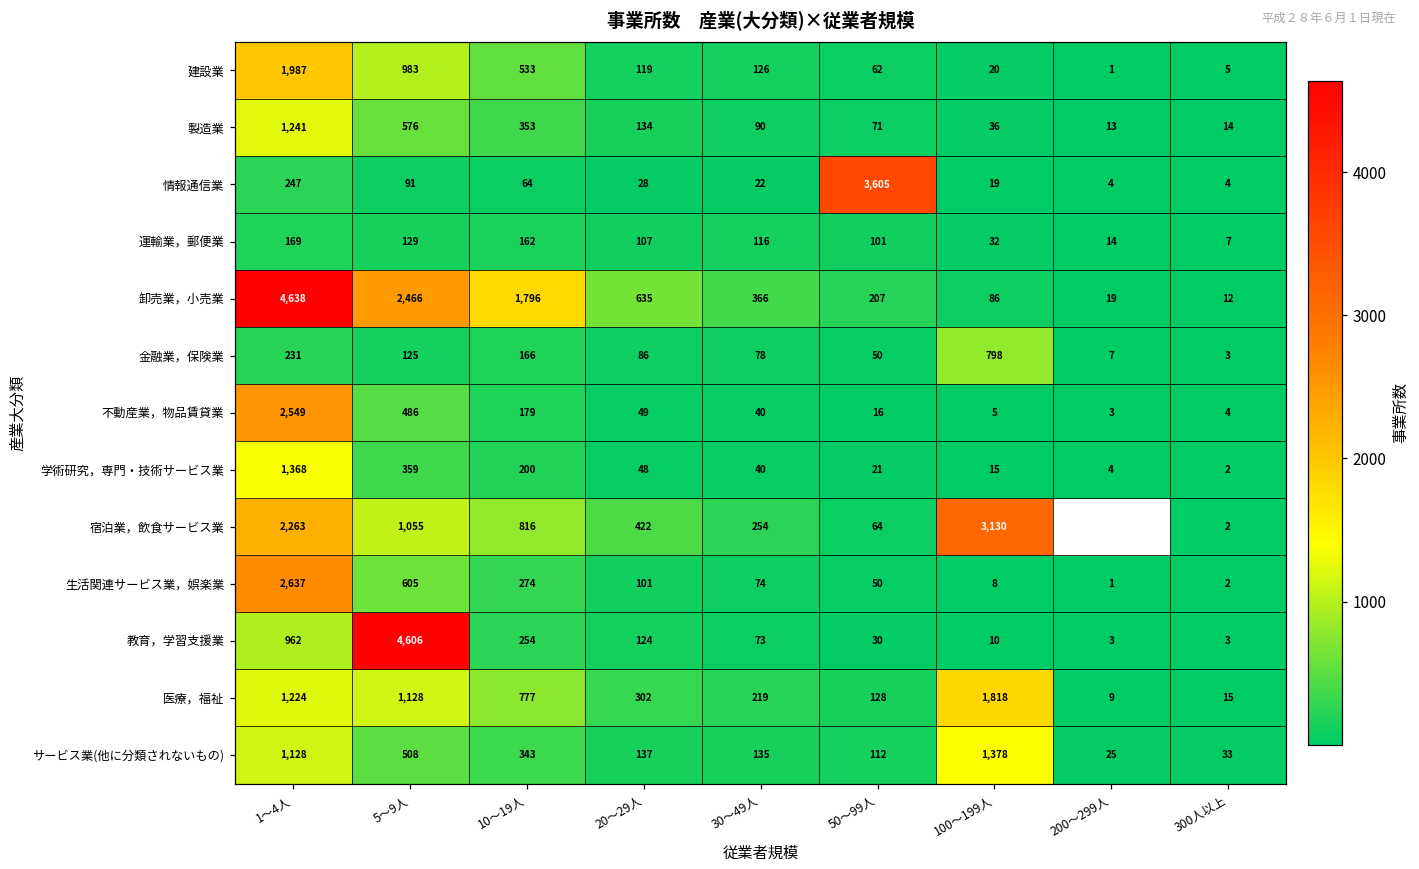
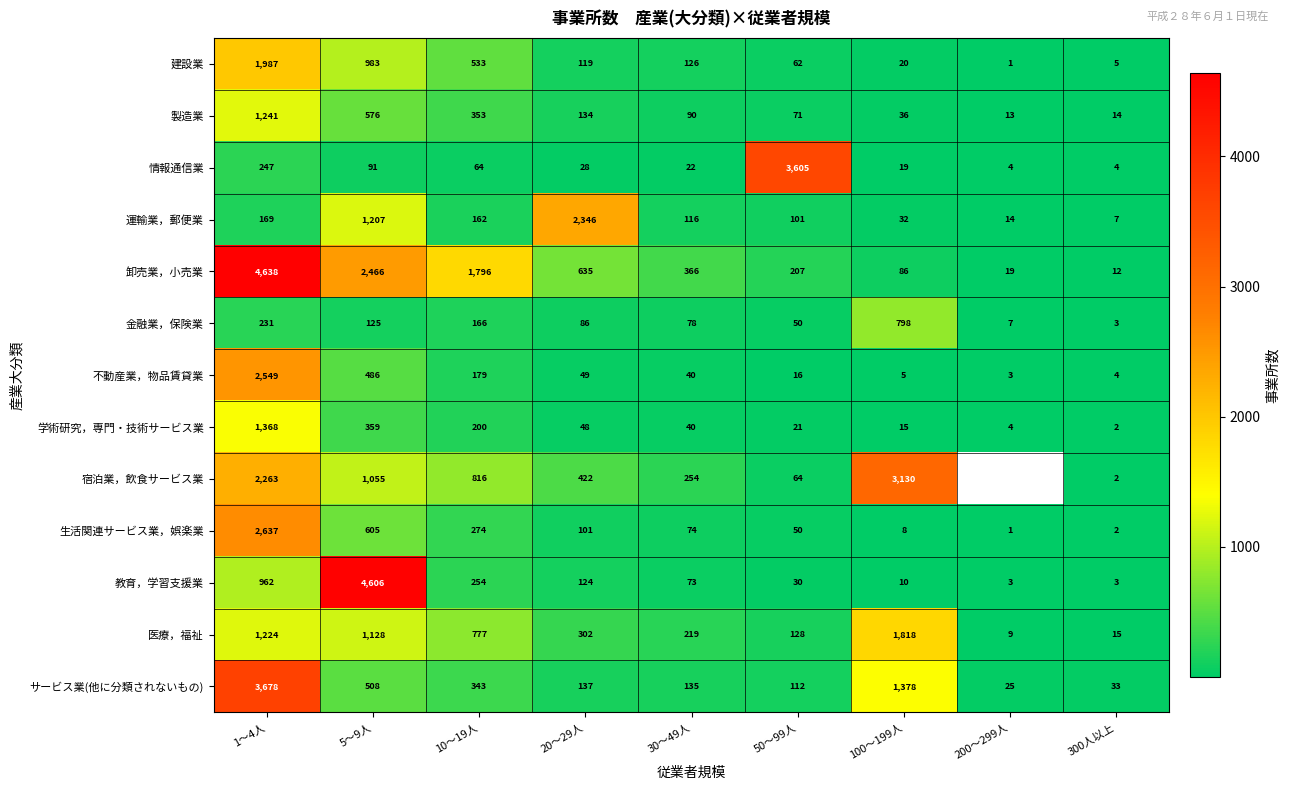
運輸業，郵便業, 5～9人: 129 -> 1,207
運輸業，郵便業, 20～29人: 107 -> 2,346
サービス業(他に分類されないもの), 1～4人: 1,128 -> 3,678
